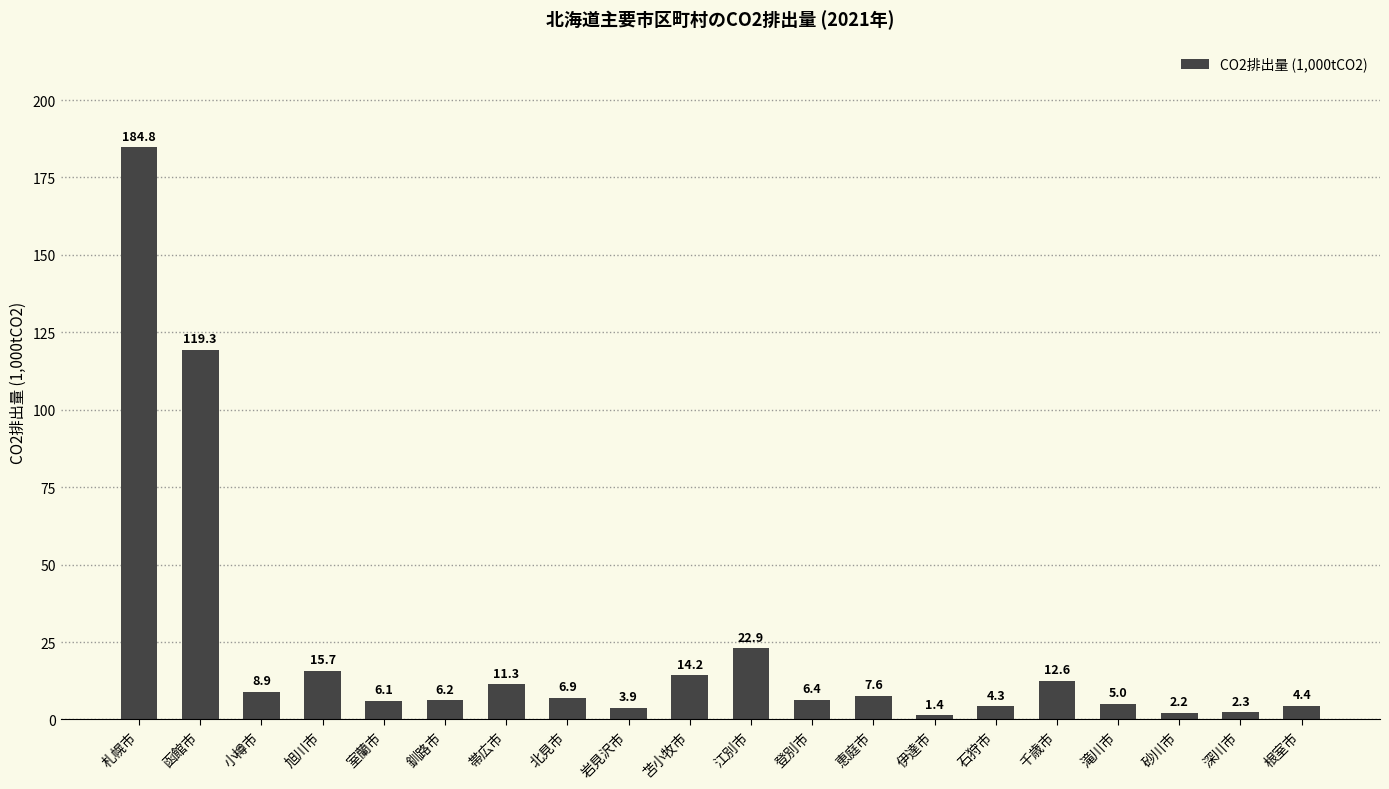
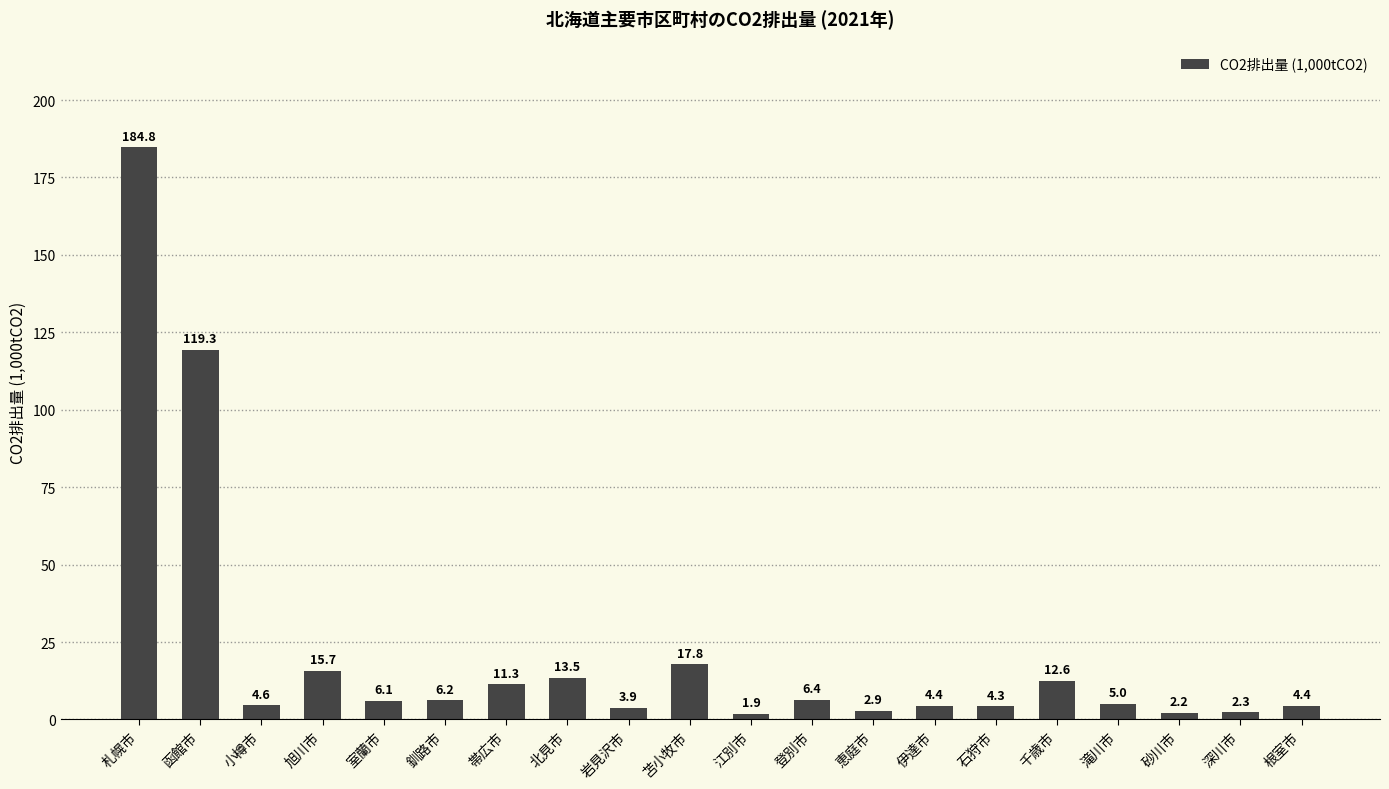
小樽市: 8.9 -> 4.6
北見市: 6.9 -> 13.5
苫小牧市: 14.2 -> 17.8
江別市: 22.9 -> 1.9
恵庭市: 7.6 -> 2.9
伊達市: 1.4 -> 4.4
